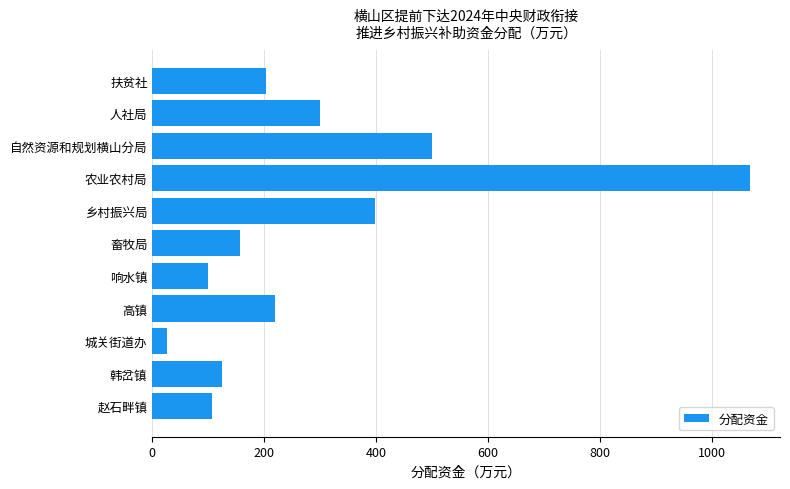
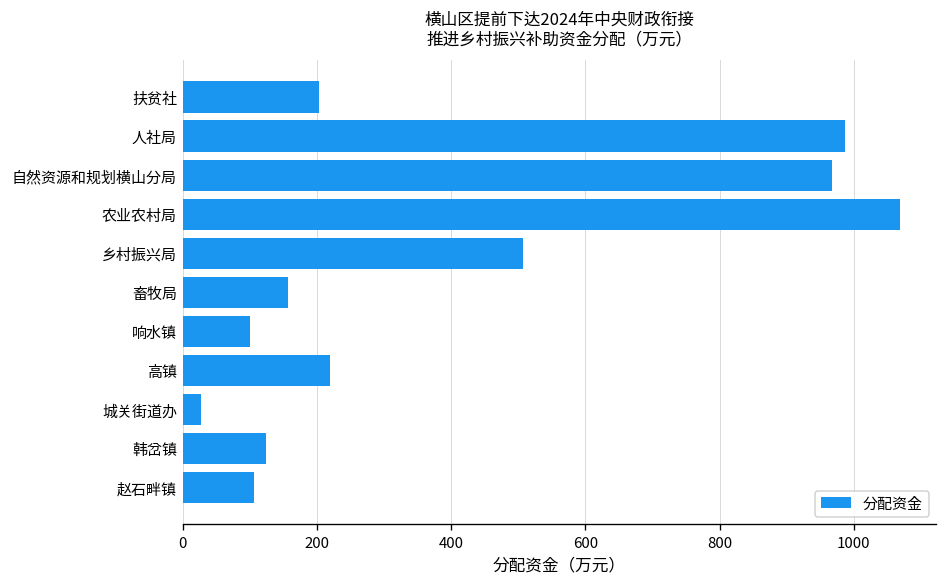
人社局: 300 -> 990
自然资源和规划横山分局: 500 -> 970
乡村振兴局: 400 -> 510
